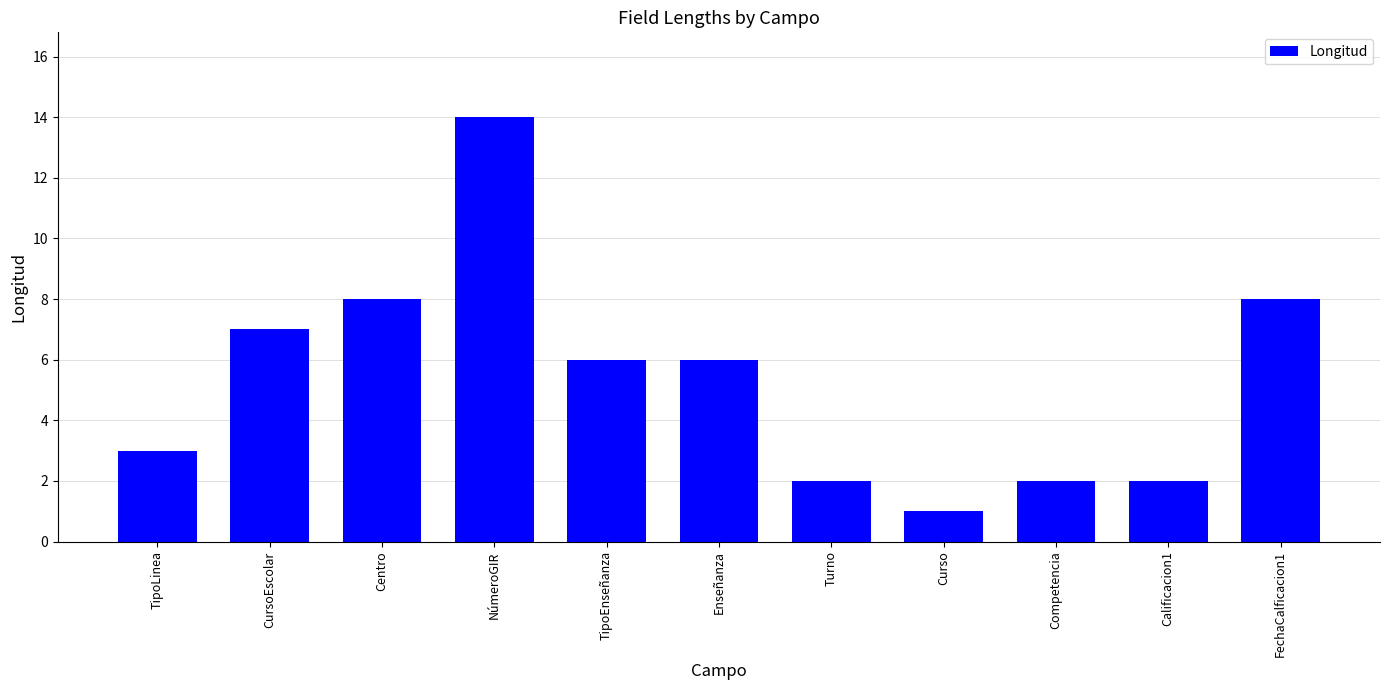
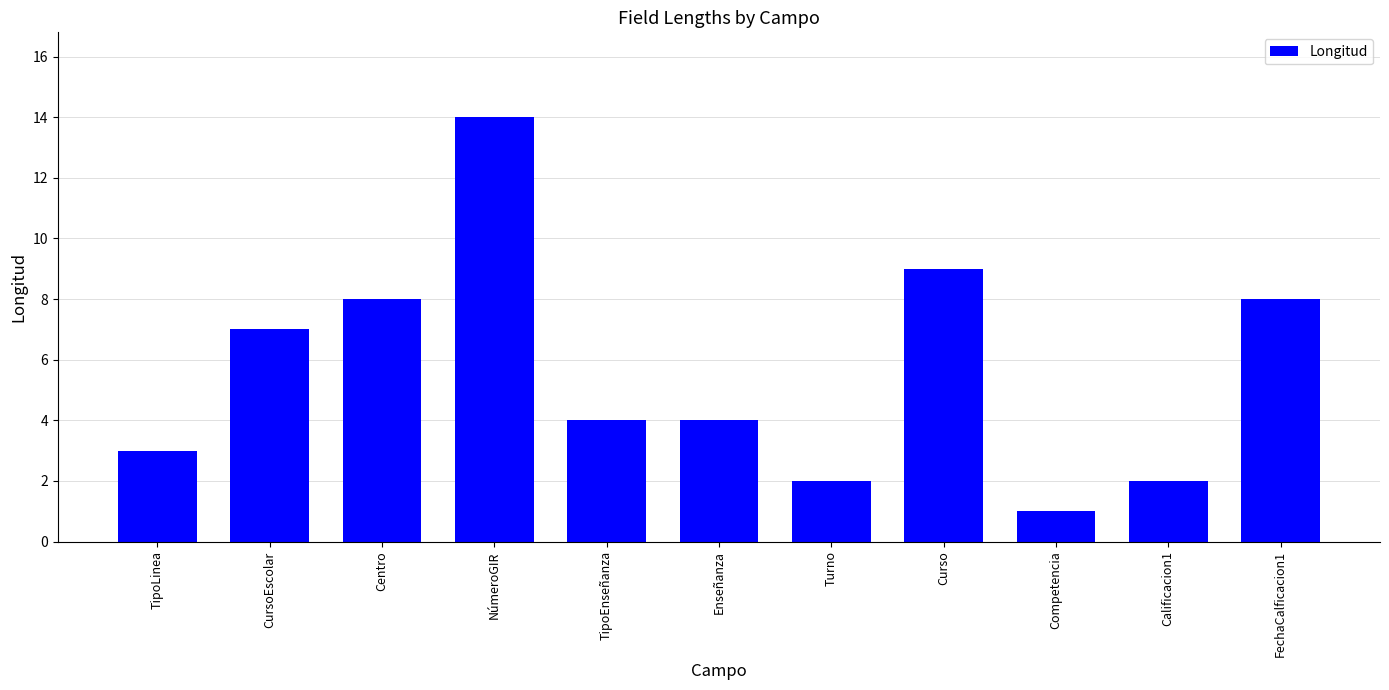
TipoEnseñanza: 6 -> 4
Enseñanza: 6 -> 4
Curso: 1 -> 9
Competencia: 2 -> 1
